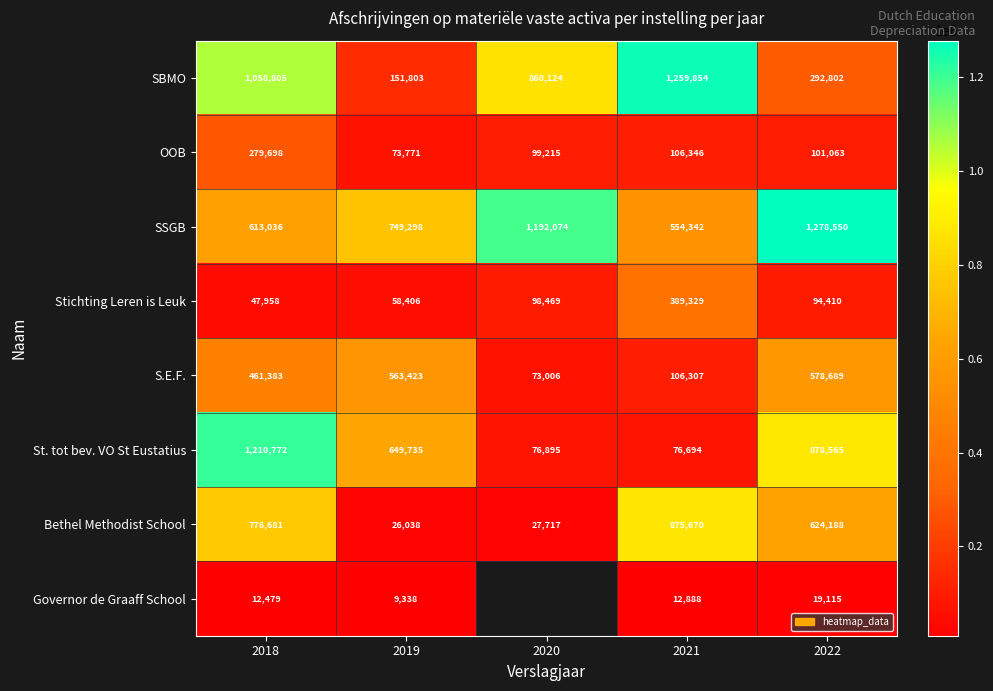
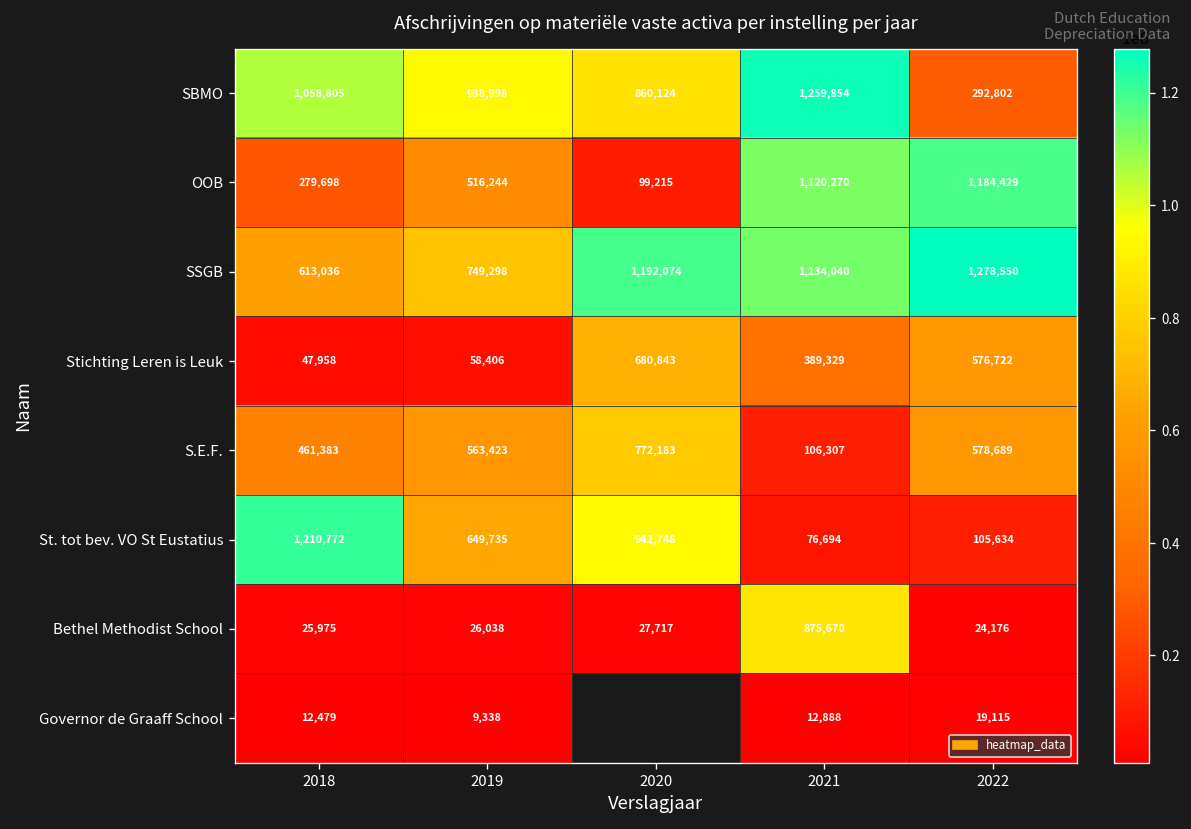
SBMO, 2019: 151,803 -> 938,998
OOB, 2019: 73,771 -> 516,244
OOB, 2021: 106,346 -> 1,120,270
OOB, 2022: 101,063 -> 1,184,429
SSGB, 2021: 554,342 -> 1,134,040
Stichting Leren is Leuk, 2020: 98,469 -> 680,843
Stichting Leren is Leuk, 2022: 94,410 -> 576,722
S.E.F., 2020: 73,006 -> 772,183
St. tot bev. VO St Eustatius, 2020: 76,895 -> 942,748
St. tot bev. VO St Eustatius, 2022: 878,565 -> 105,634
Bethel Methodist School, 2018: 776,681 -> 25,975
Bethel Methodist School, 2022: 624,188 -> 24,176
